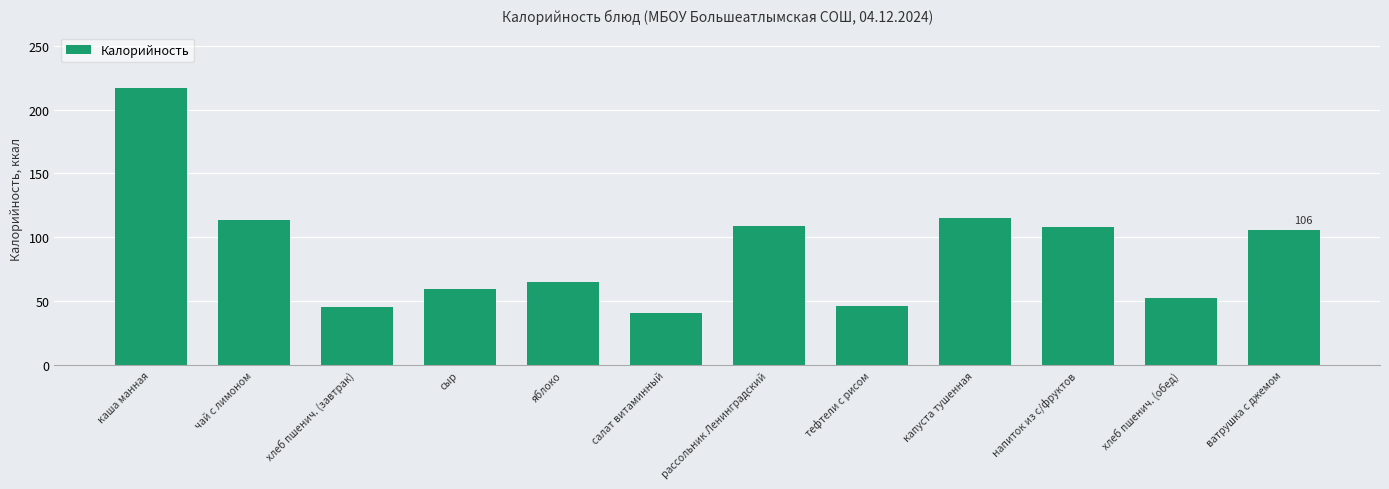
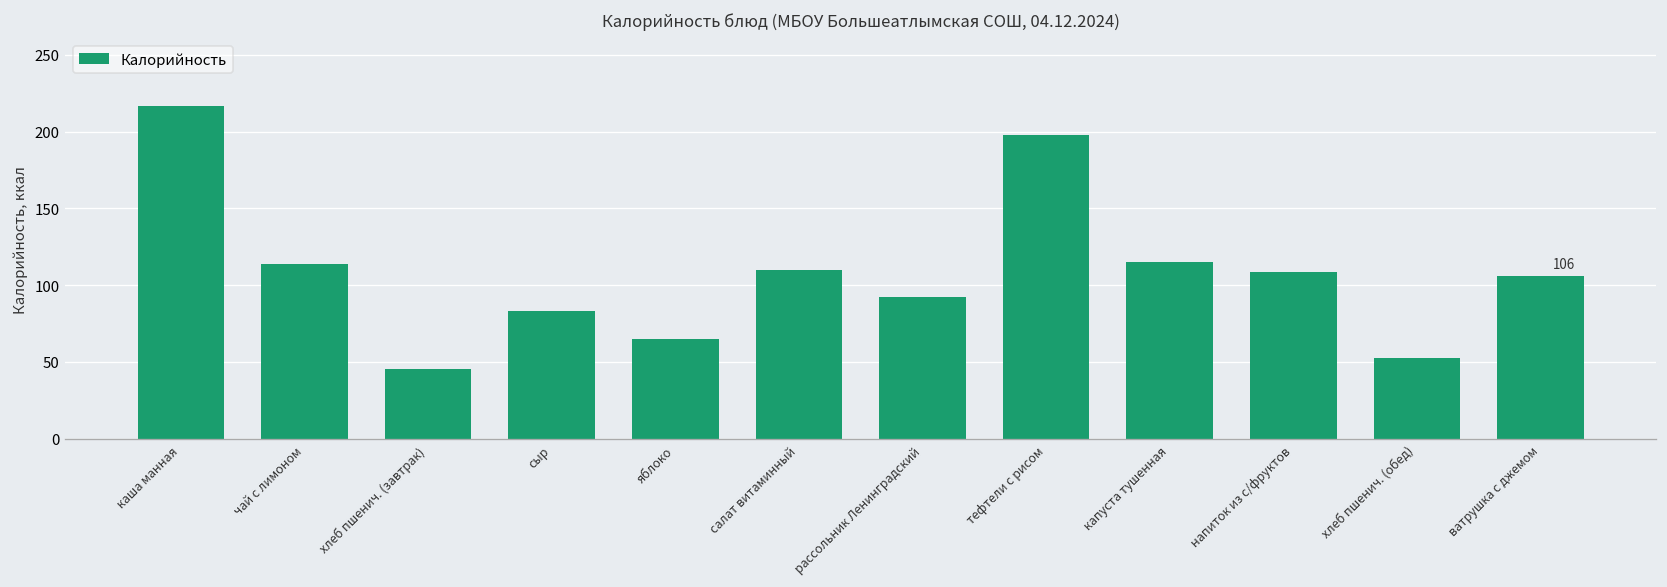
сыр: 60 -> 83
салат витаминный: 41 -> 110
рассольник Ленинградский: 109 -> 93
тефтели с рисом: 46 -> 198
